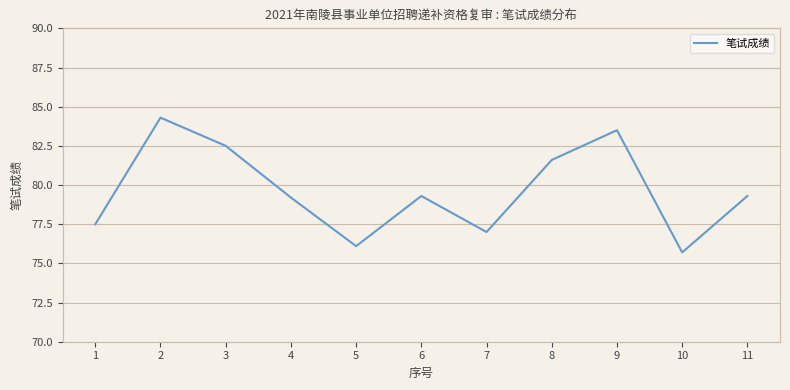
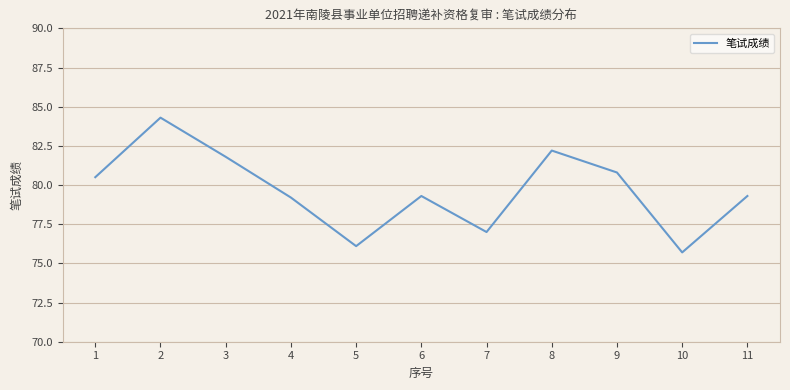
1: 77.5 -> 80.5
3: 82.5 -> 81.8
8: 81.6 -> 82.2
9: 83.5 -> 80.8
